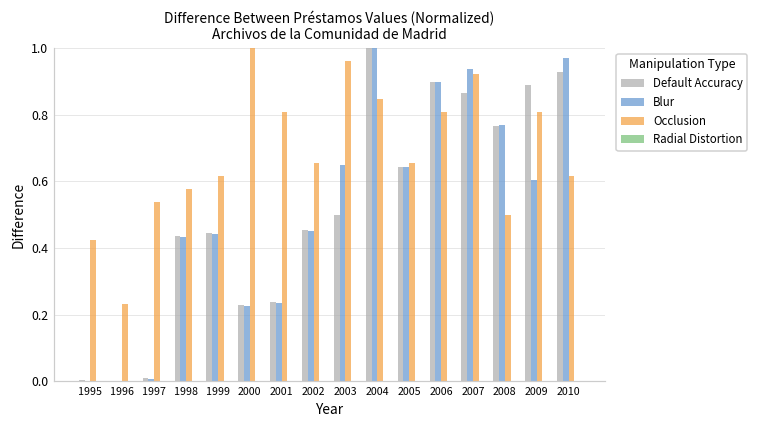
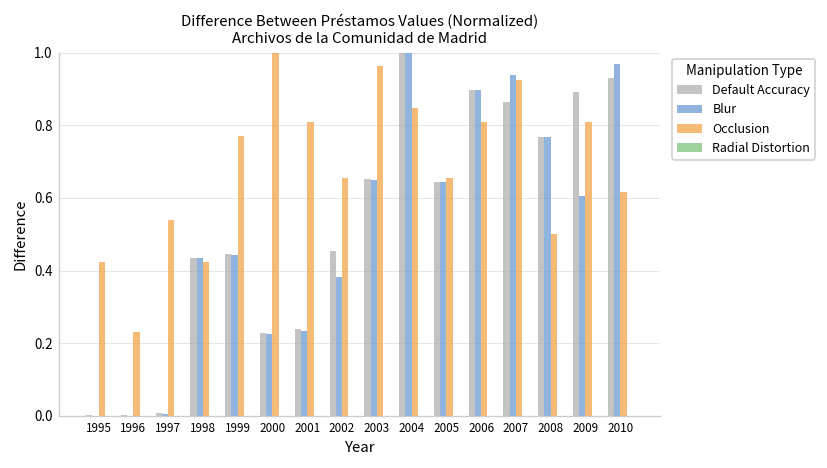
Occlusion, 1998: 0.58 -> 0.42
Occlusion, 1999: 0.62 -> 0.77
Blur, 2002: 0.45 -> 0.38
Default Accuracy, 2003: 0.50 -> 0.65
